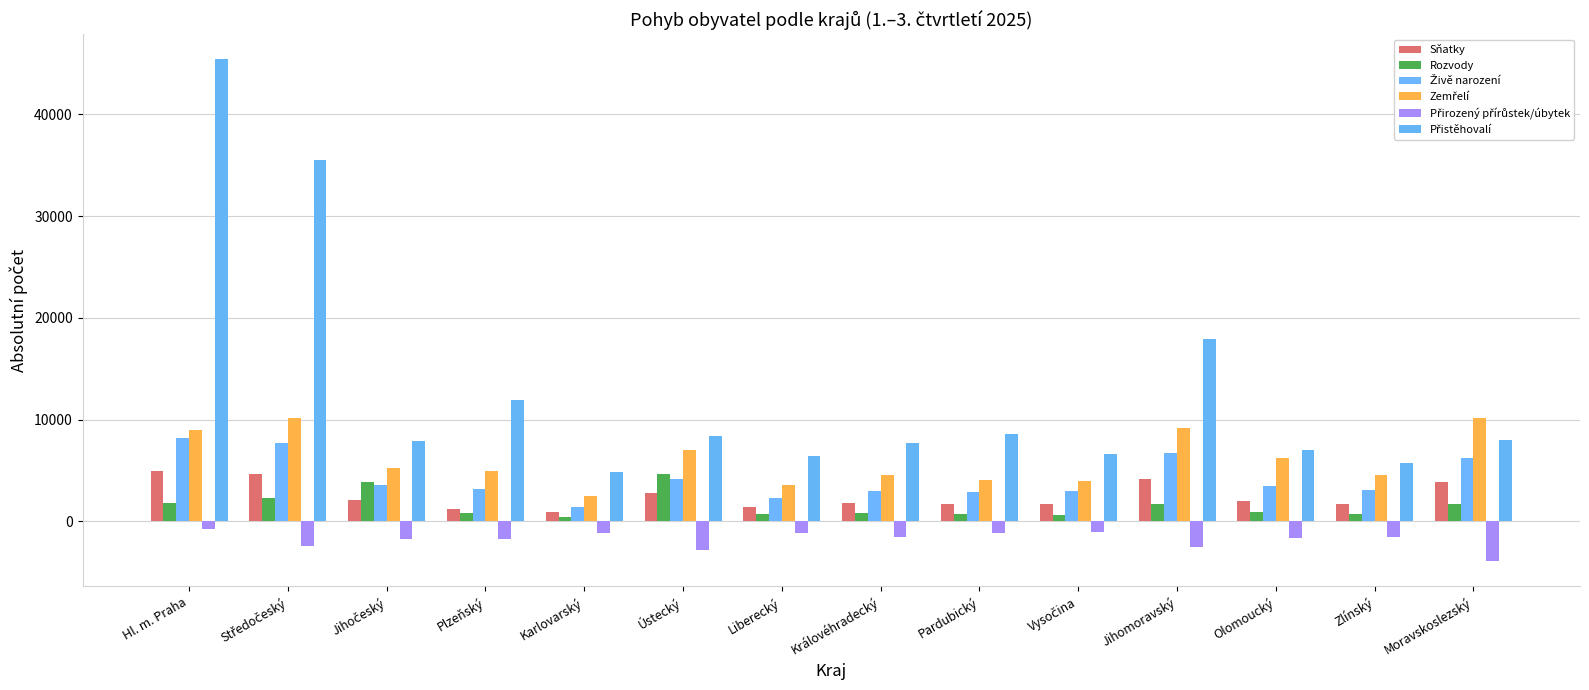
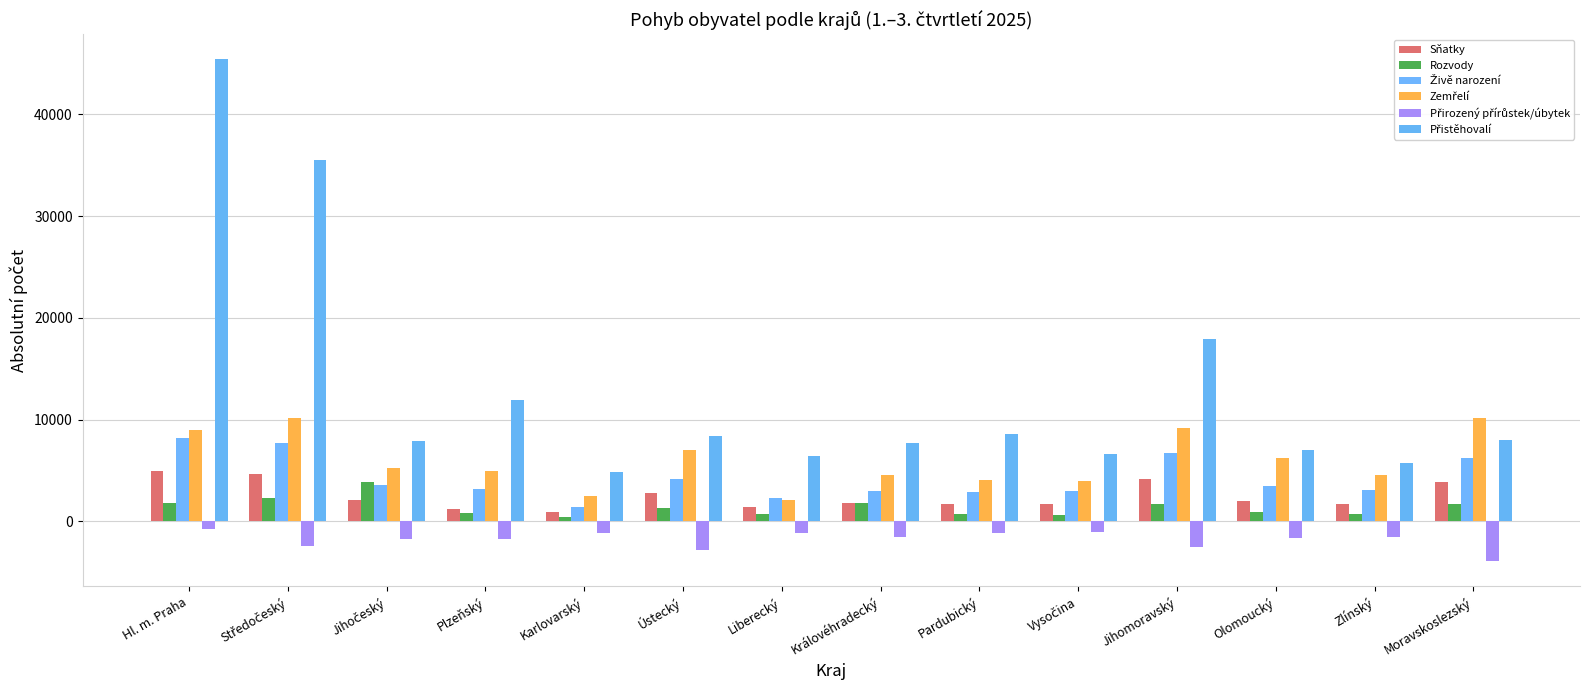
Rozvody, Ústecký: 4700 -> 1300
Zemřelí, Liberecký: 3500 -> 2100
Rozvody, Královéhradecký: 800 -> 1800
